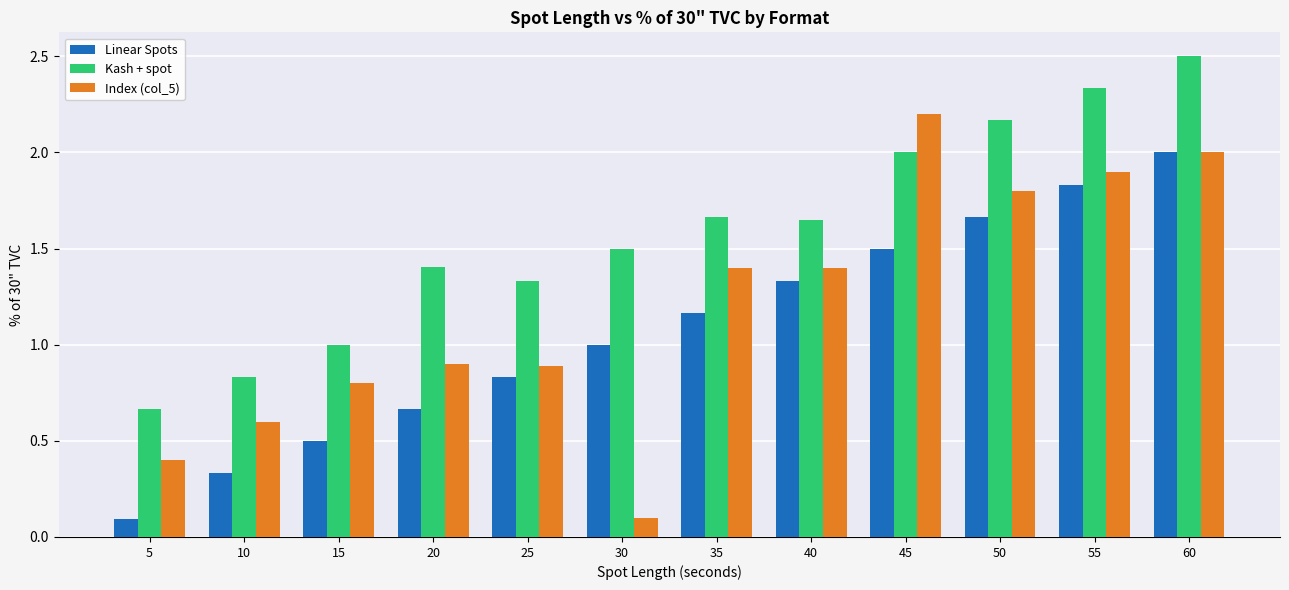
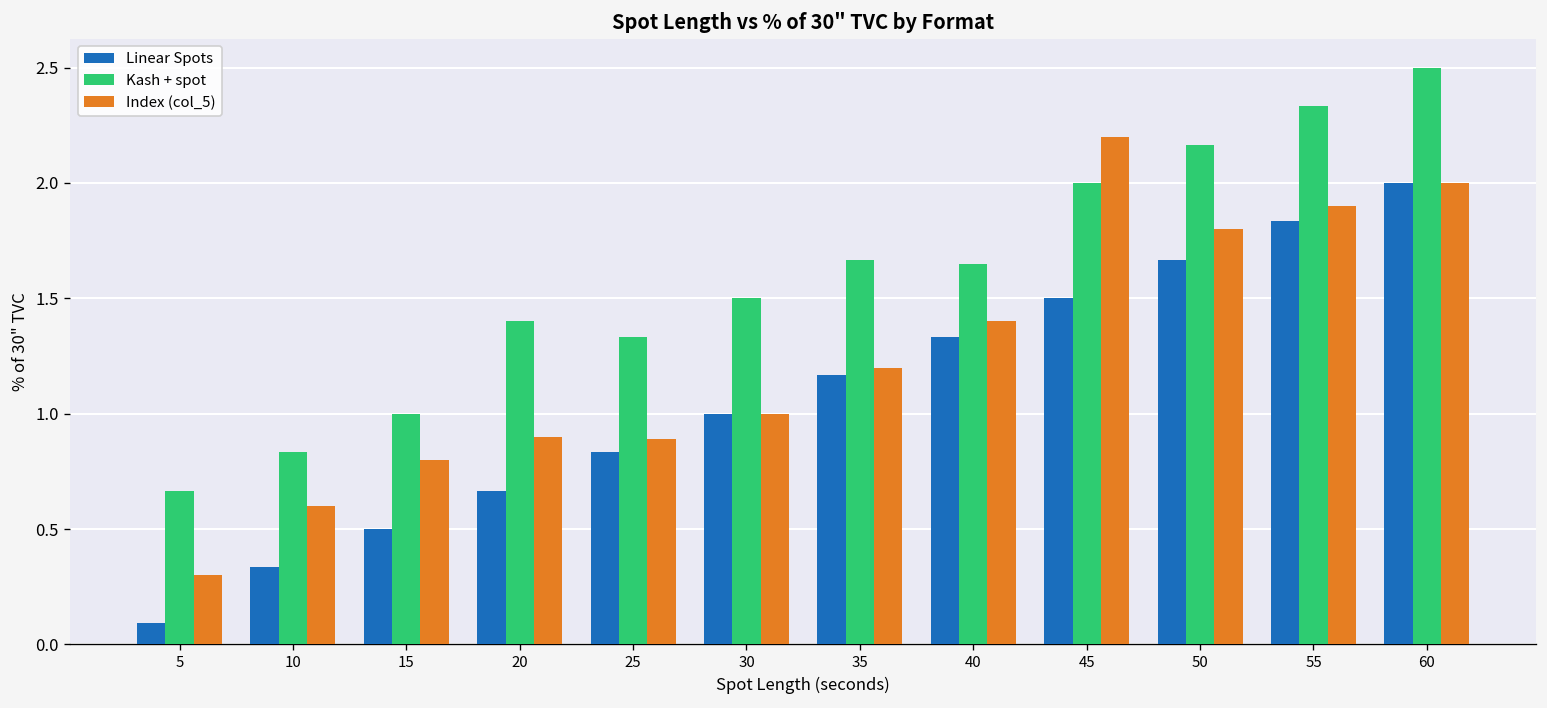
Index (col_5), 5: 0.4 -> 0.3
Index (col_5), 30: 0.1 -> 1.0
Index (col_5), 35: 1.4 -> 1.2
